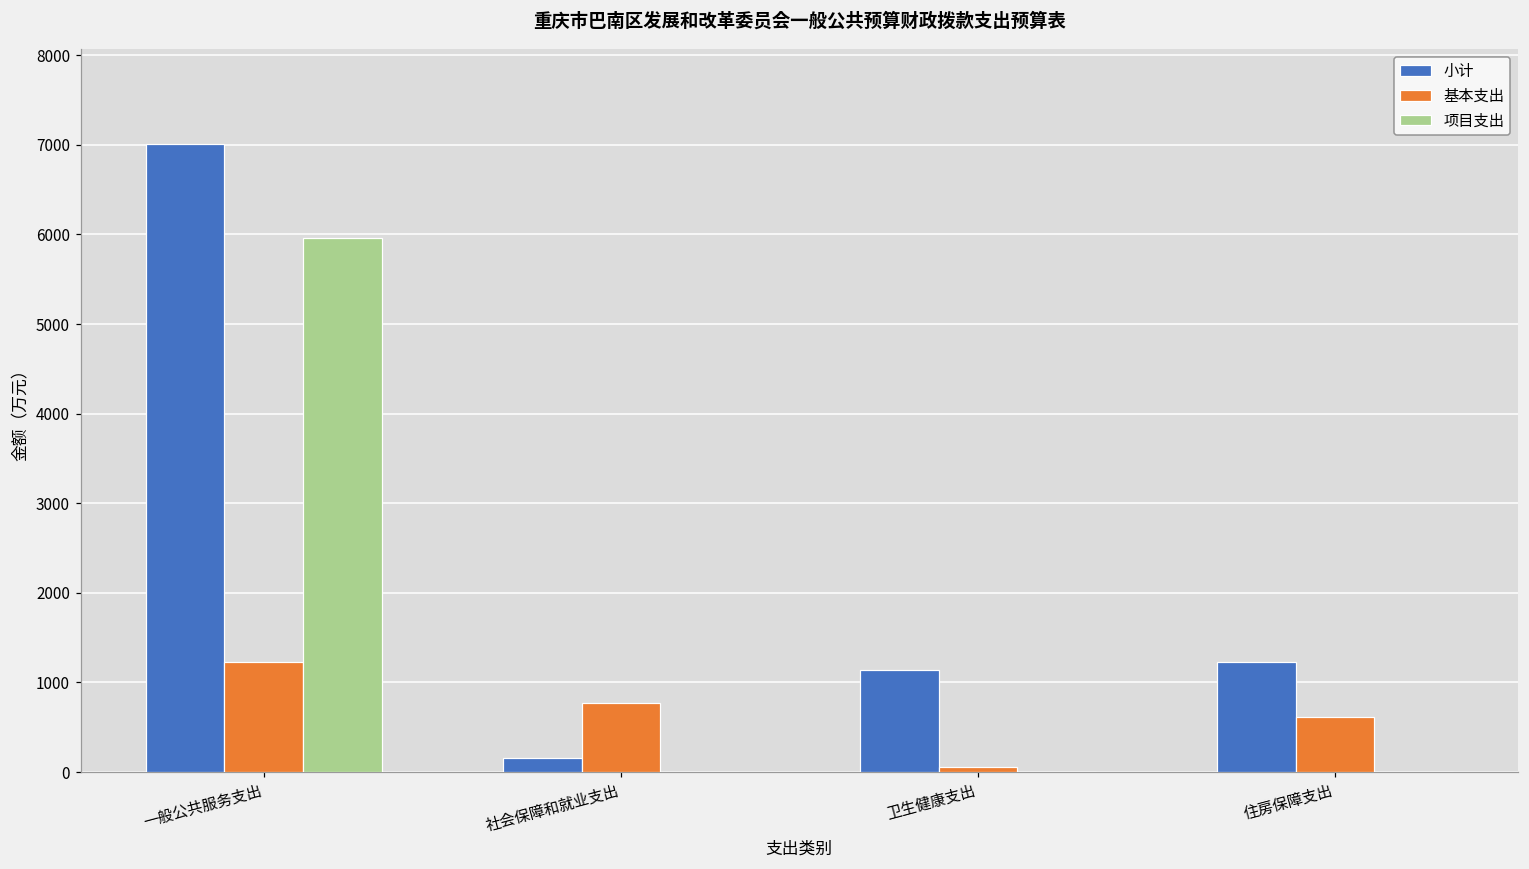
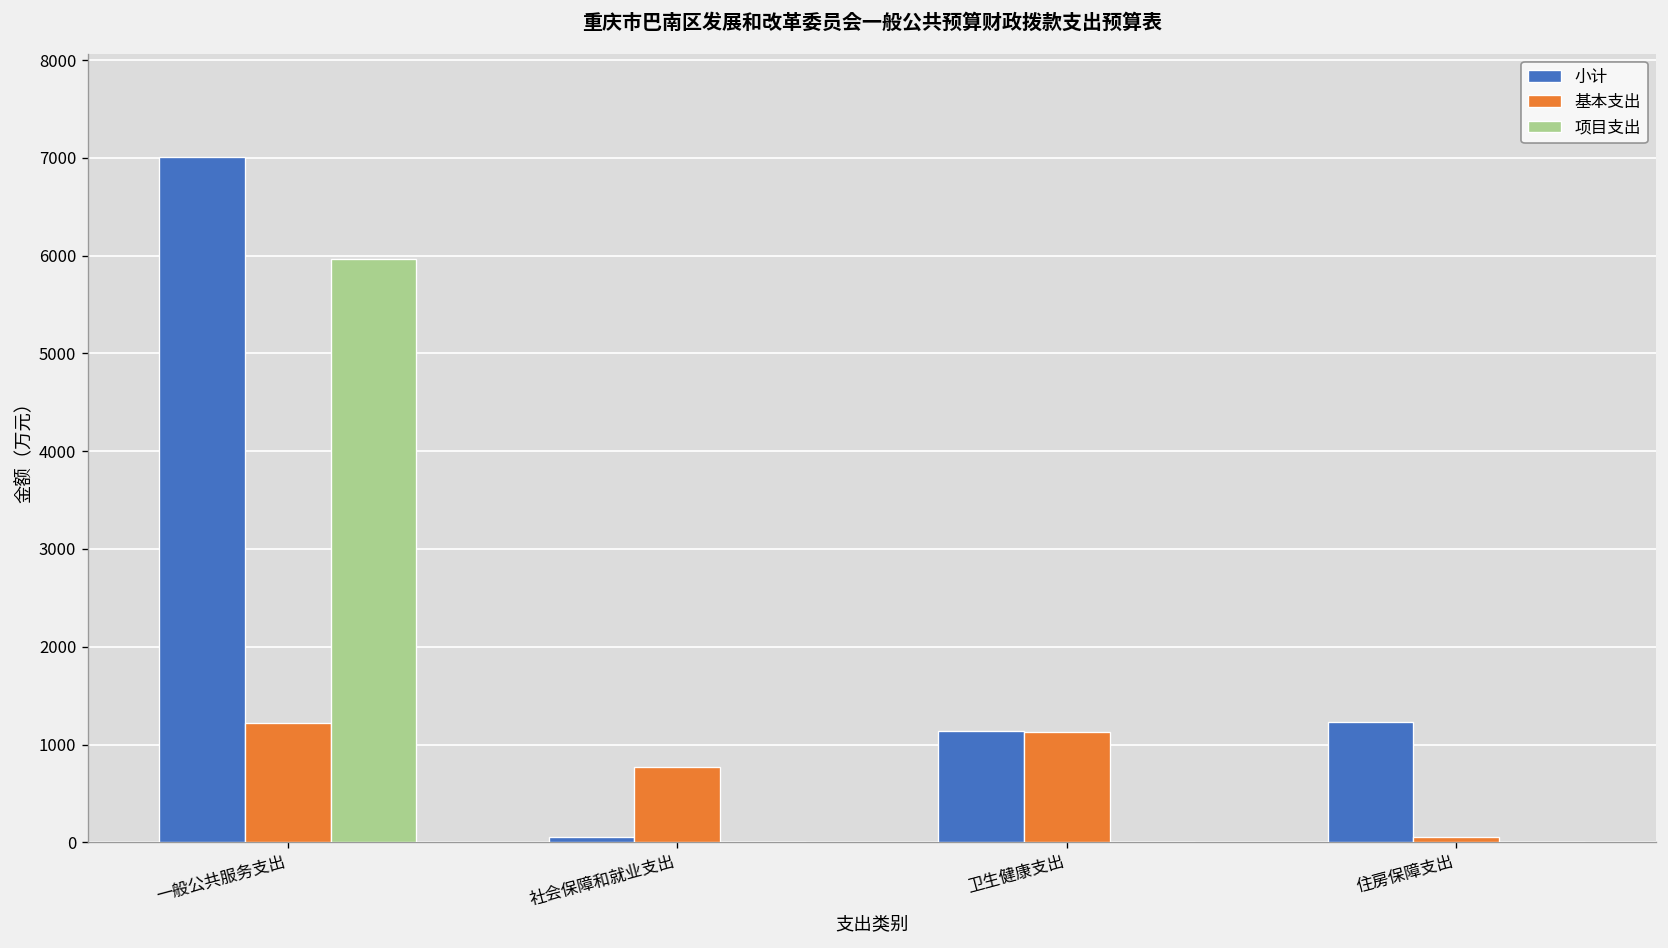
小计, 社会保障和就业支出: 200 -> 100
基本支出, 卫生健康支出: 100 -> 1100
基本支出, 住房保障支出: 600 -> 100
